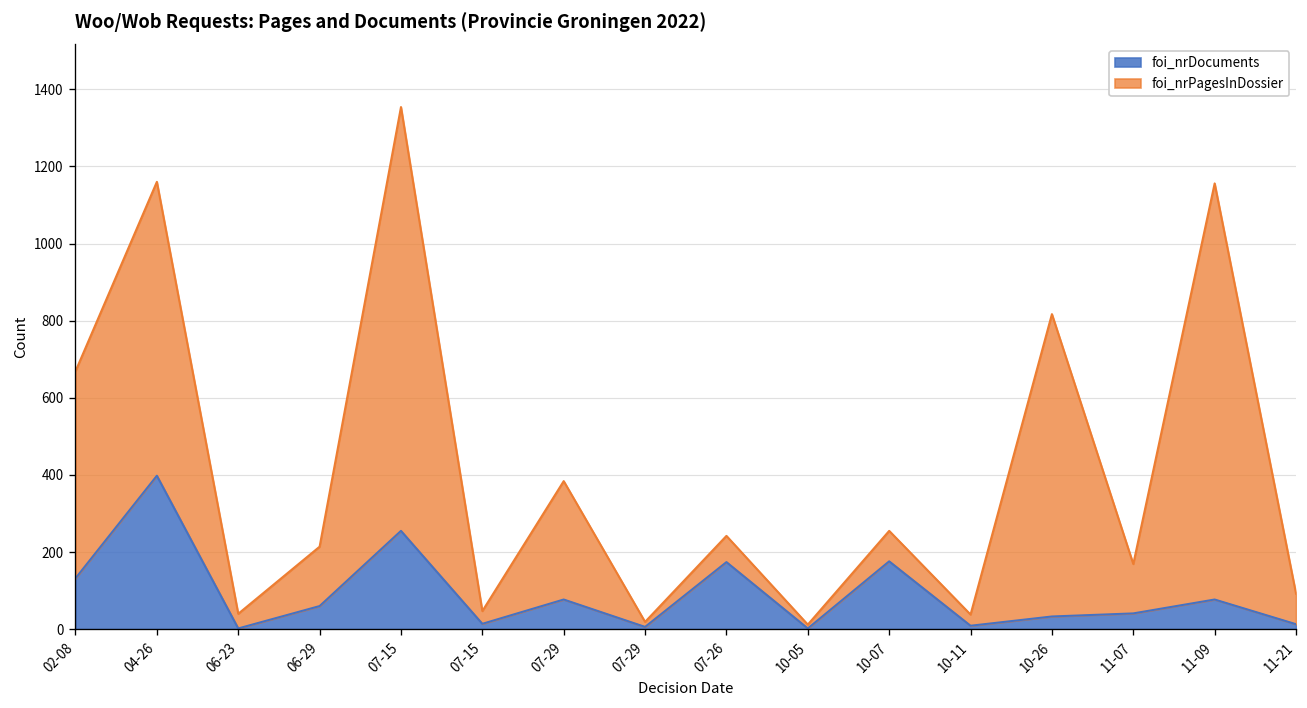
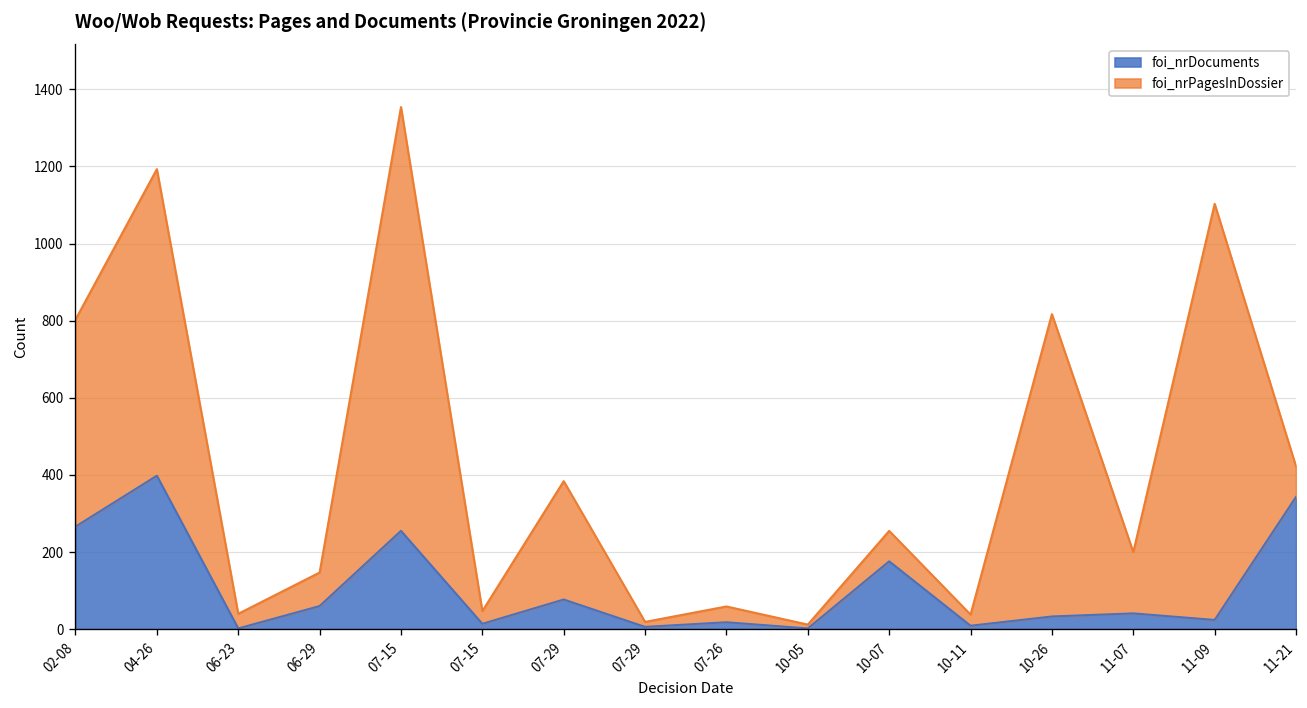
foi_nrDocuments, 02-08: 130 -> 270
foi_nrPagesInDossier, 04-26: 760 -> 800
foi_nrPagesInDossier, 06-29: 150 -> 90
foi_nrDocuments, 07-26: 170 -> 20
foi_nrPagesInDossier, 07-26: 70 -> 40
foi_nrPagesInDossier, 11-07: 130 -> 160
foi_nrDocuments, 11-09: 80 -> 20
foi_nrDocuments, 11-21: 10 -> 340
